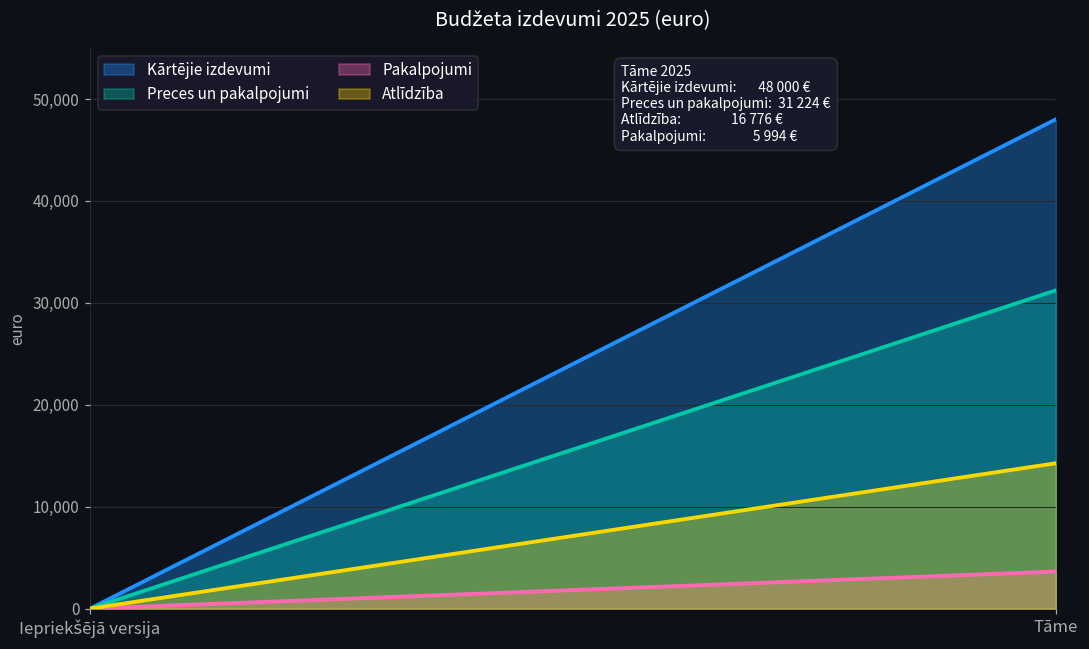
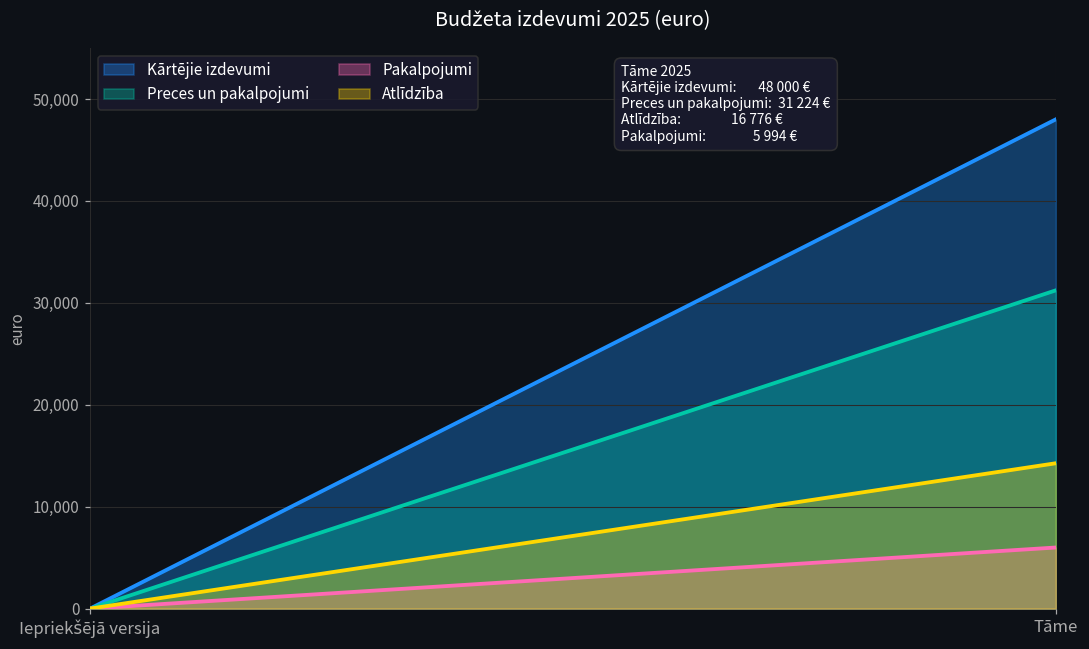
Pakalpojumi, Tāme: 4,000 -> 6,000
